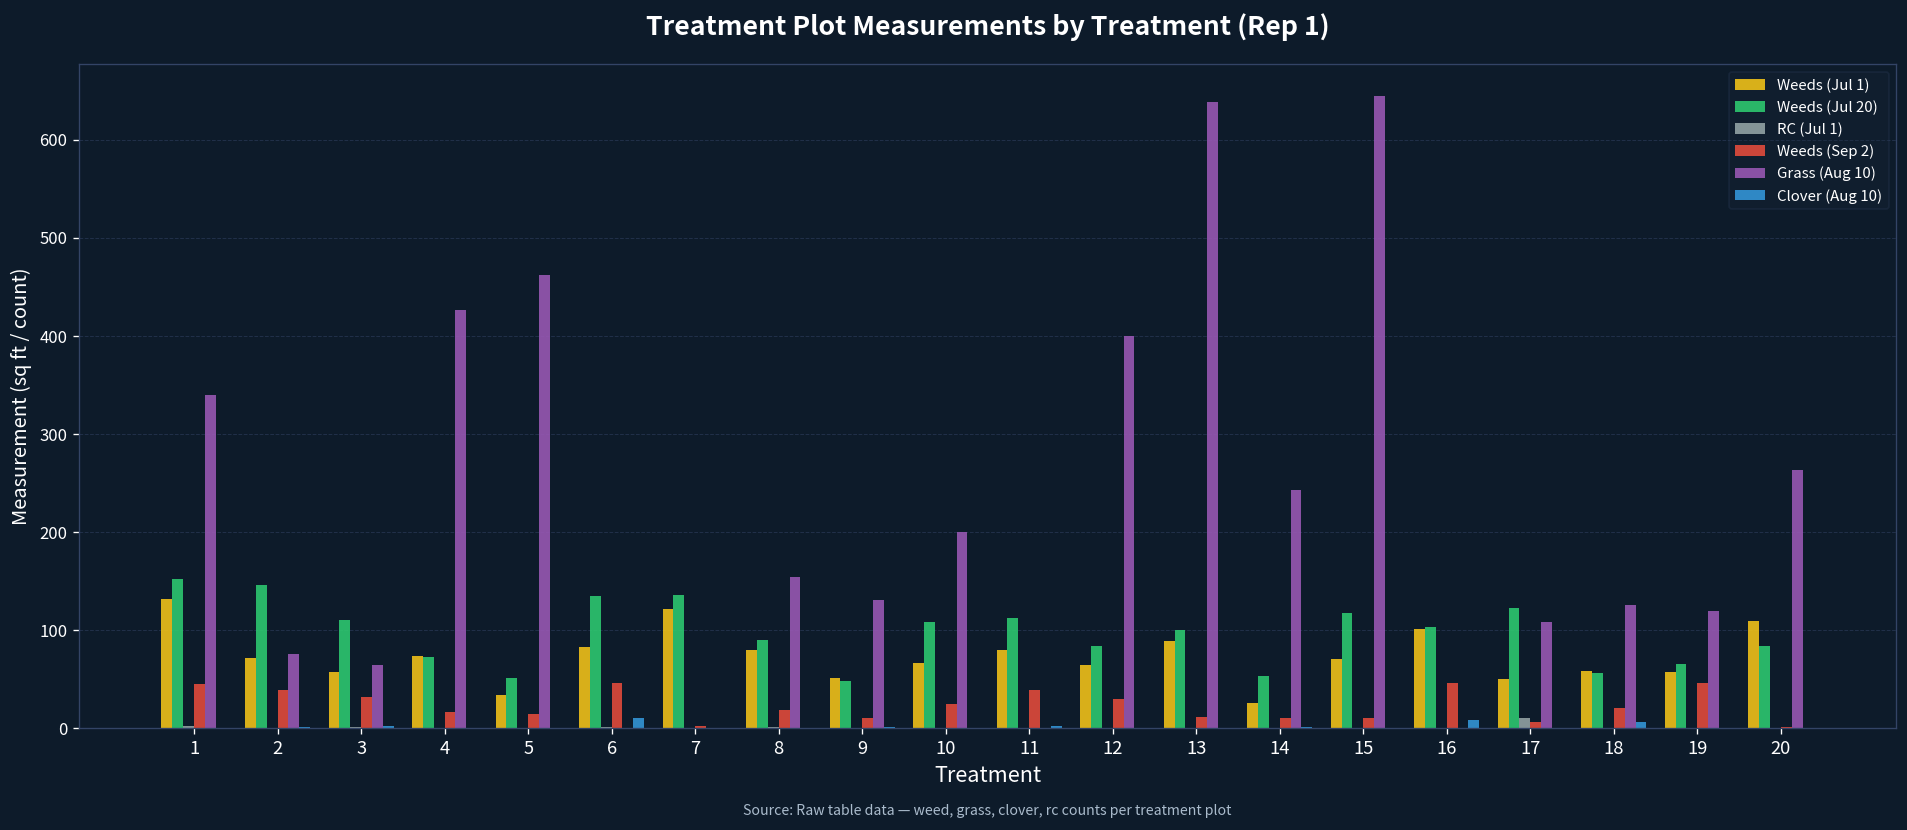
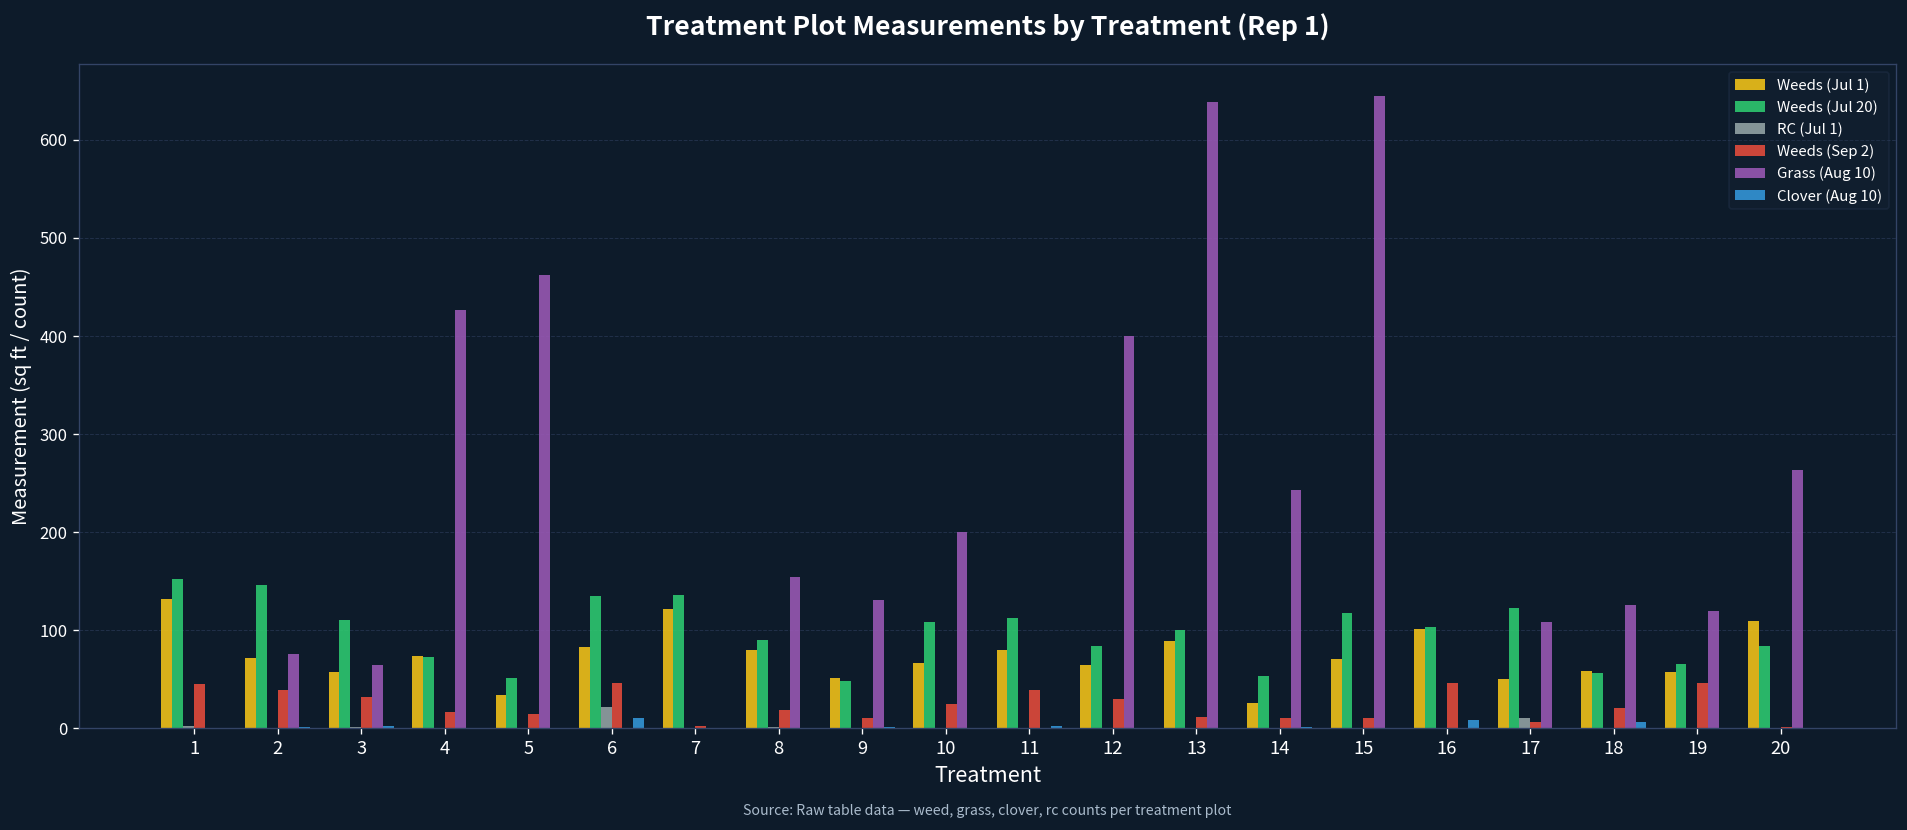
Grass (Aug 10), 1: 340 -> 0
RC (Jul 1), 6: 0 -> 20
